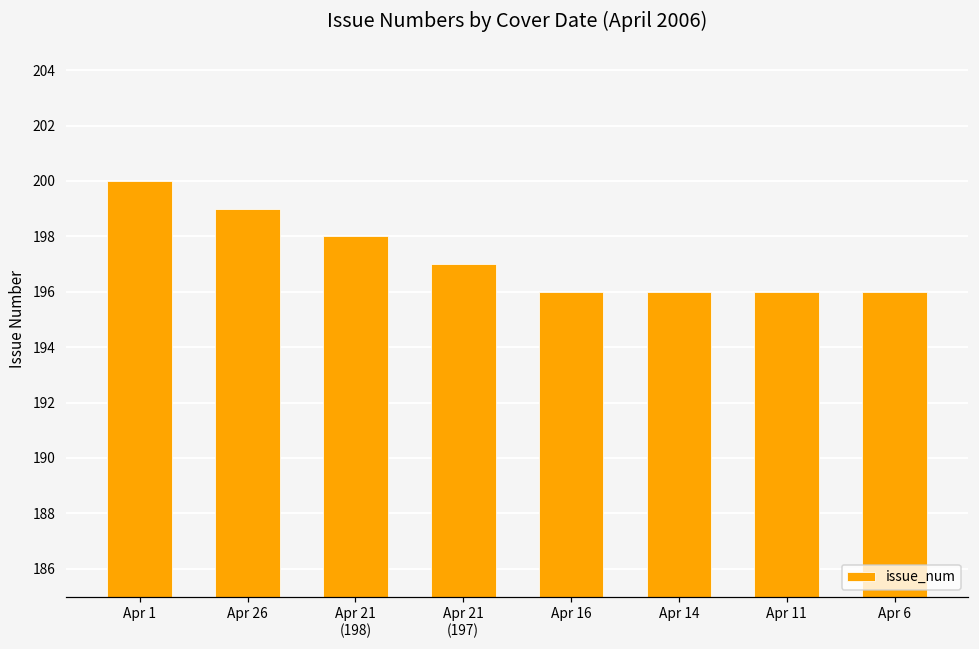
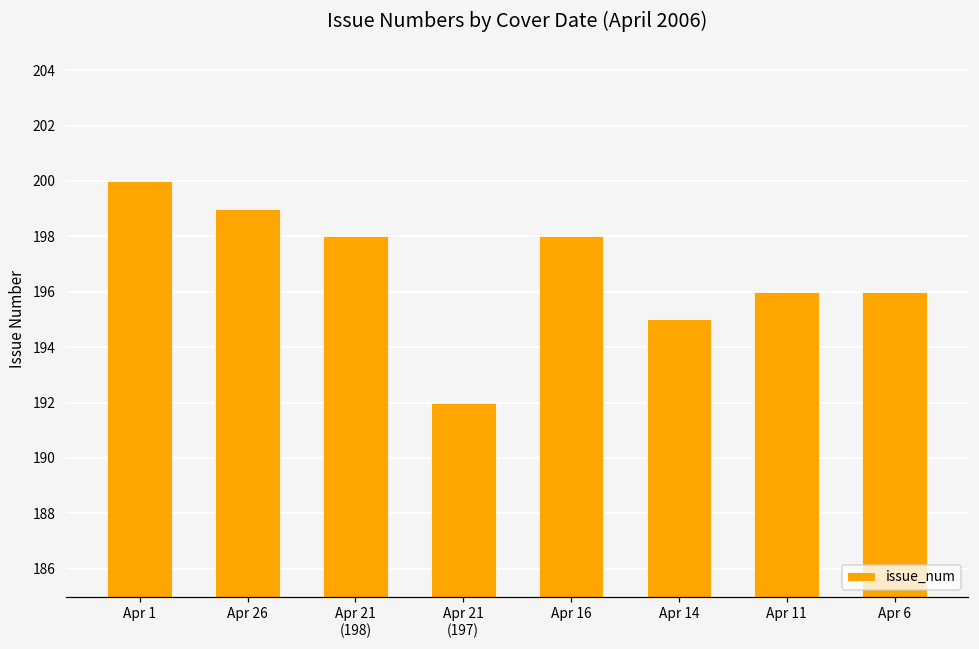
Apr 21 (197): 197 -> 192
Apr 16: 196 -> 198
Apr 14: 196 -> 195
